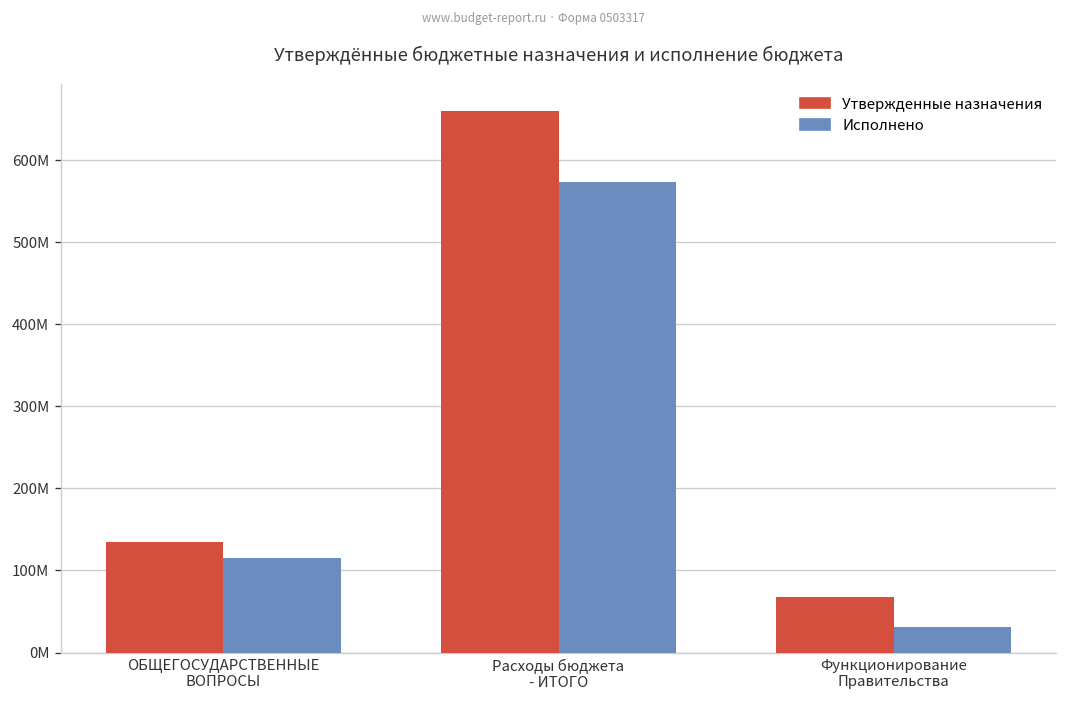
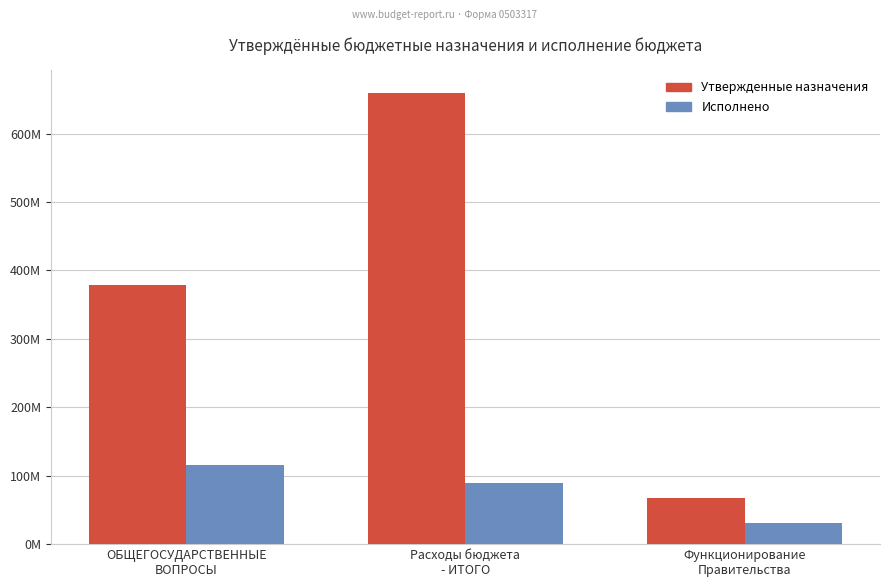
Утвержденные назначения, ОБЩЕГОСУДАРСТВЕННЫЕ ВОПРОСЫ: 130000000 -> 380000000
Исполнено, Расходы бюджета - ИТОГО: 570000000 -> 90000000
